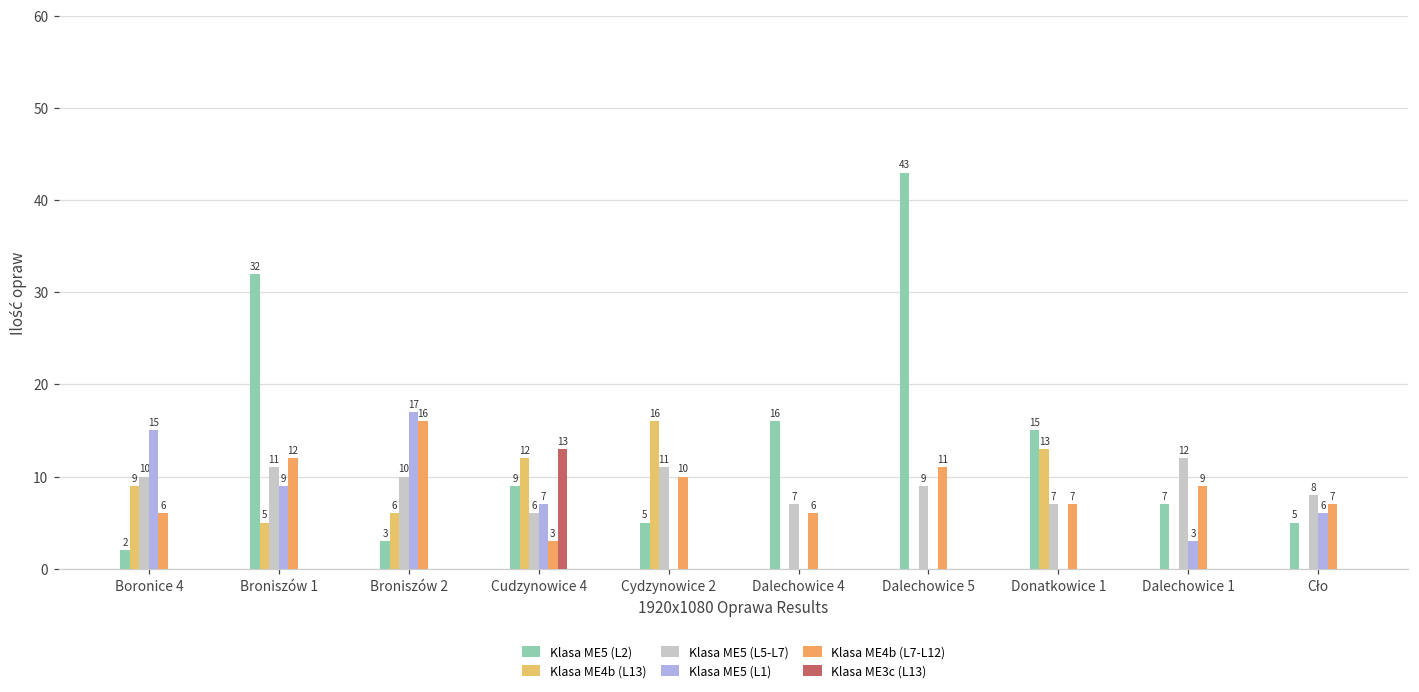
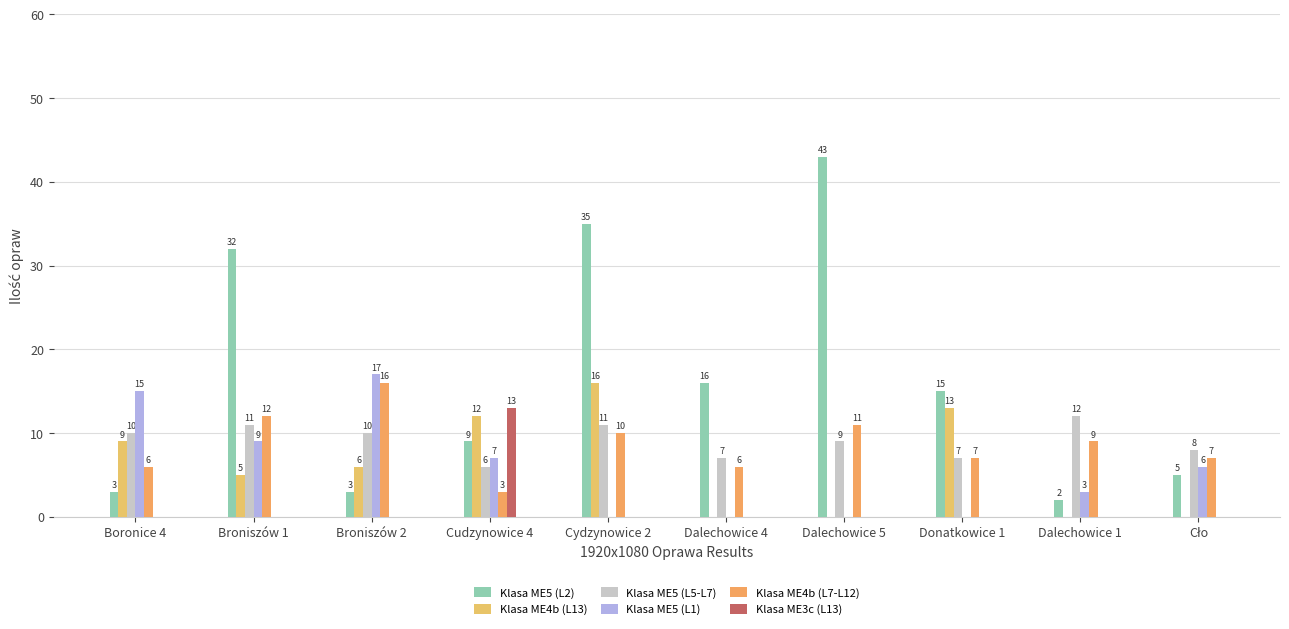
Klasa ME5 (L2), Boronice 4: 2 -> 3
Klasa ME5 (L2), Cydzynowice 2: 5 -> 35
Klasa ME5 (L2), Dalechowice 1: 7 -> 2
